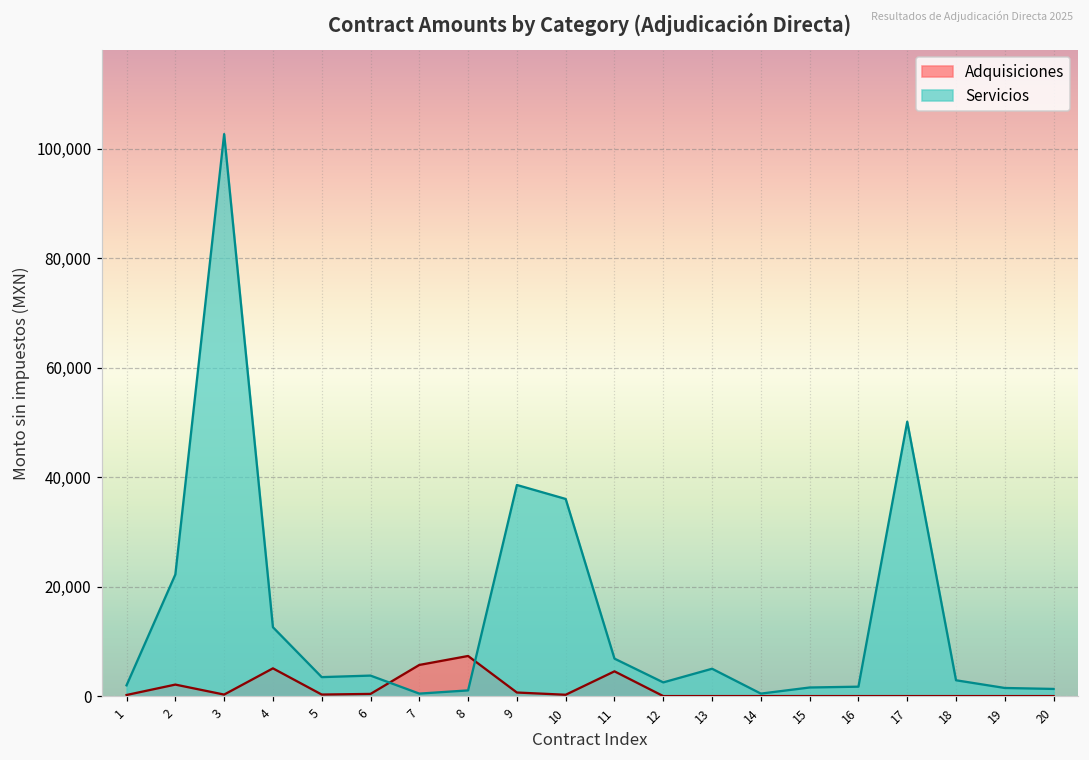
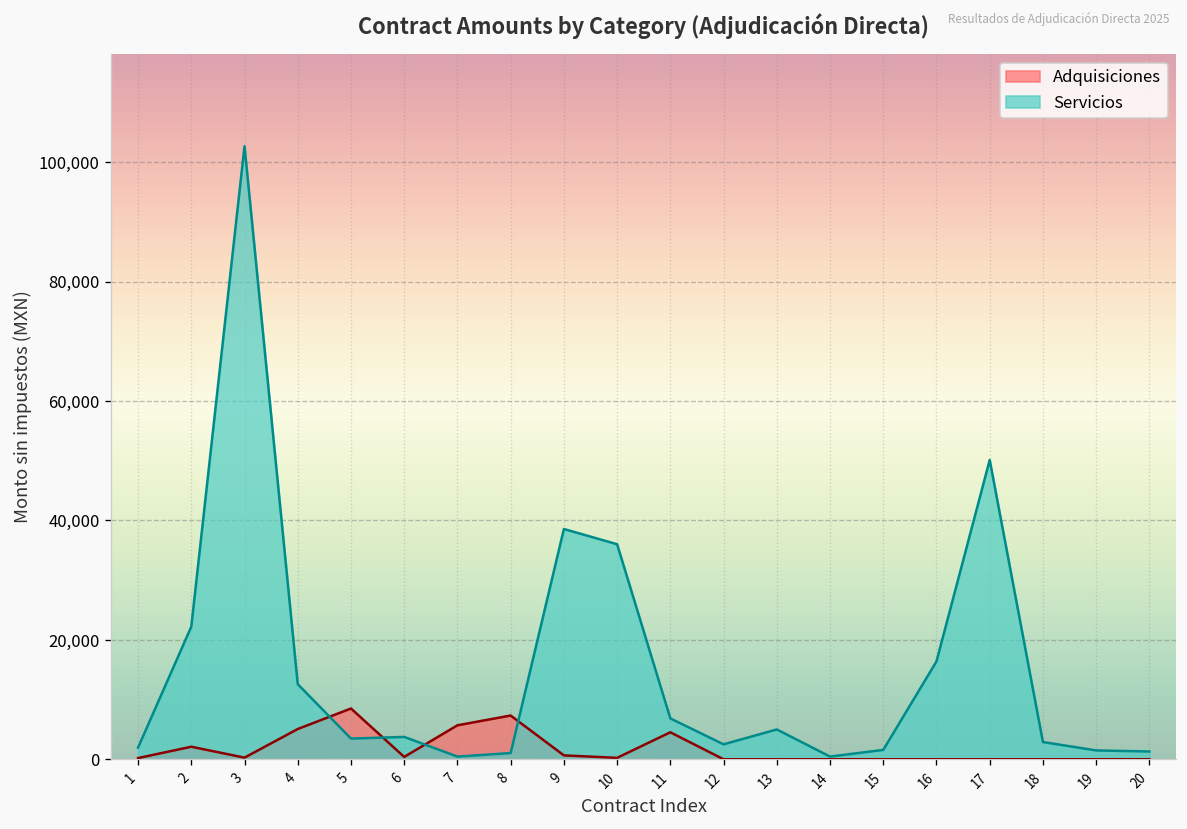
Adquisiciones, 5: 0 -> 9,000
Servicios, 16: 2,000 -> 16,000
